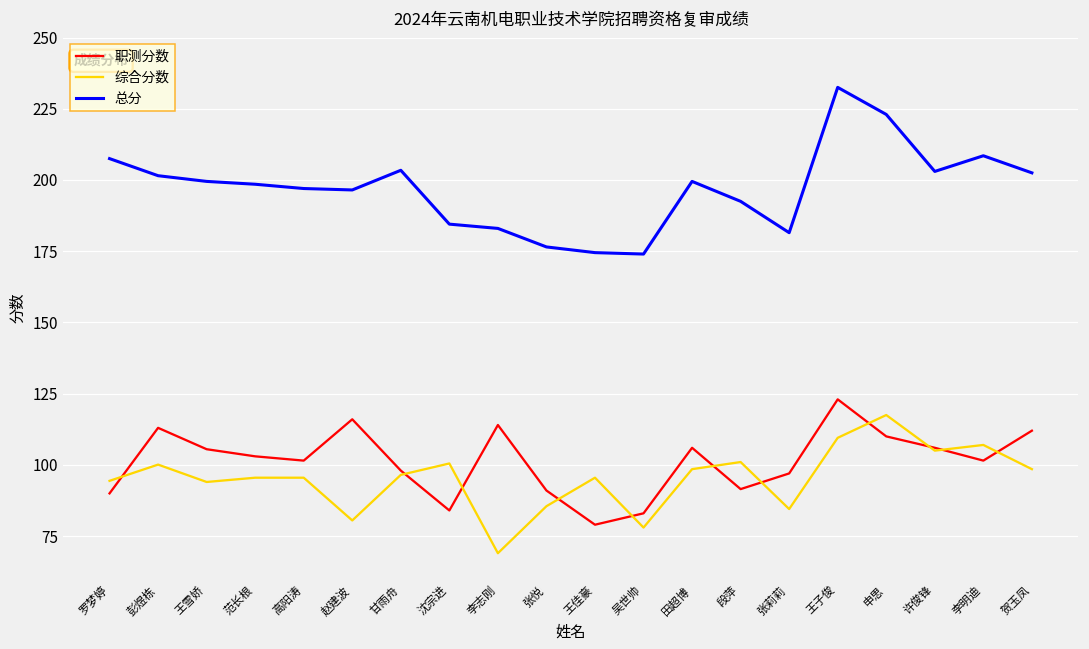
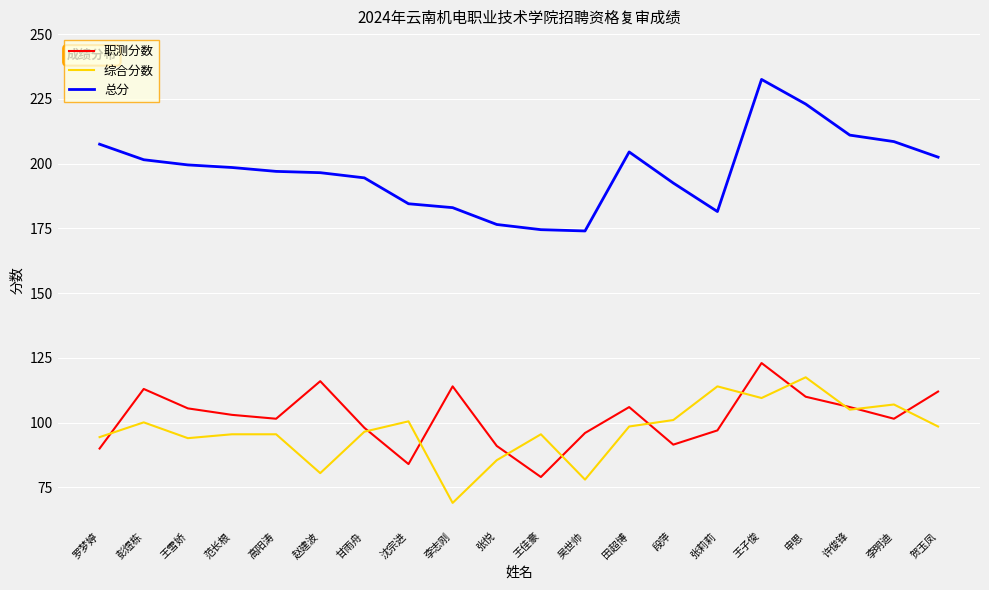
总分, 甘雨舟: 203 -> 195
职测分数, 吴世帅: 83 -> 96
总分, 田超博: 200 -> 205
综合分数, 张莉莉: 85 -> 114
总分, 许俊锋: 203 -> 211
